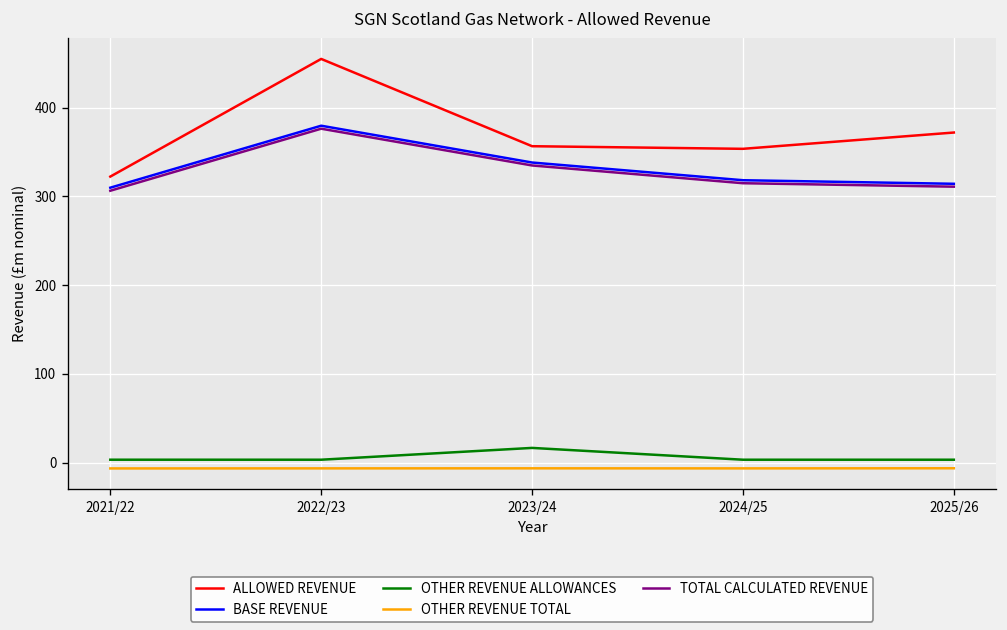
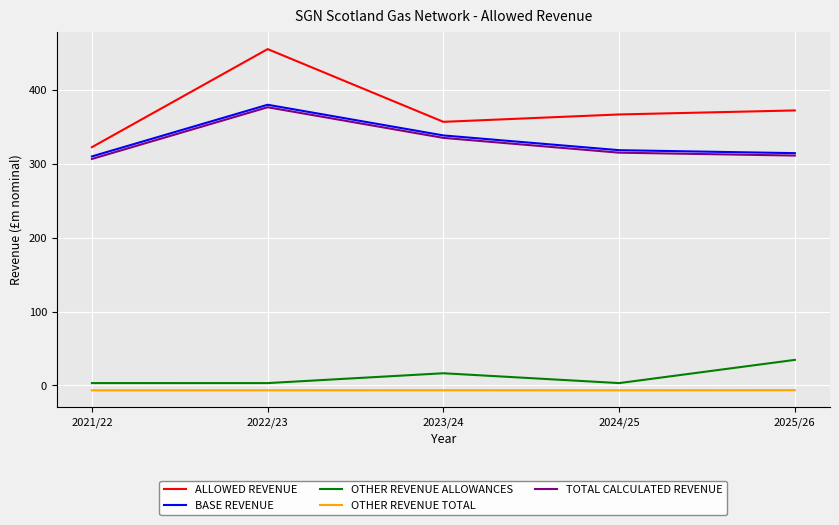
ALLOWED REVENUE, 2024/25: 350 -> 370
OTHER REVENUE ALLOWANCES, 2025/26: 0 -> 30
